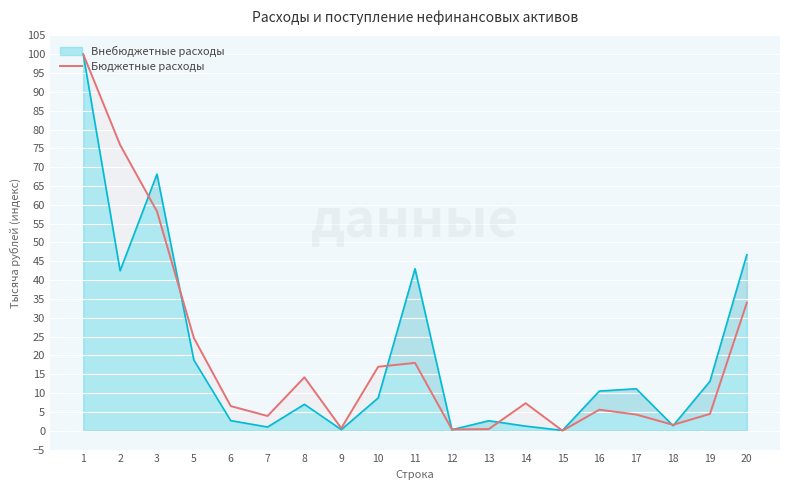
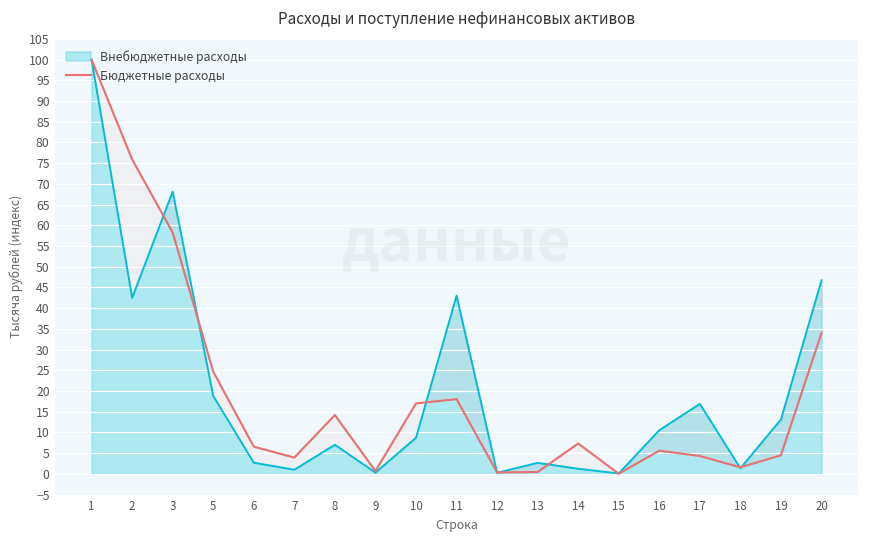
Внебюджетные расходы, 17: 11 -> 17
